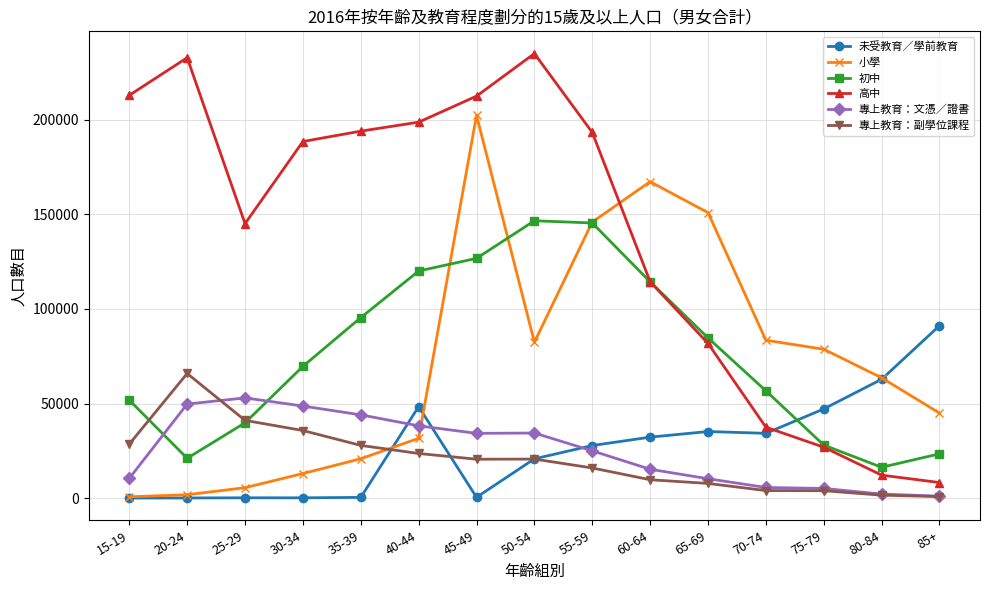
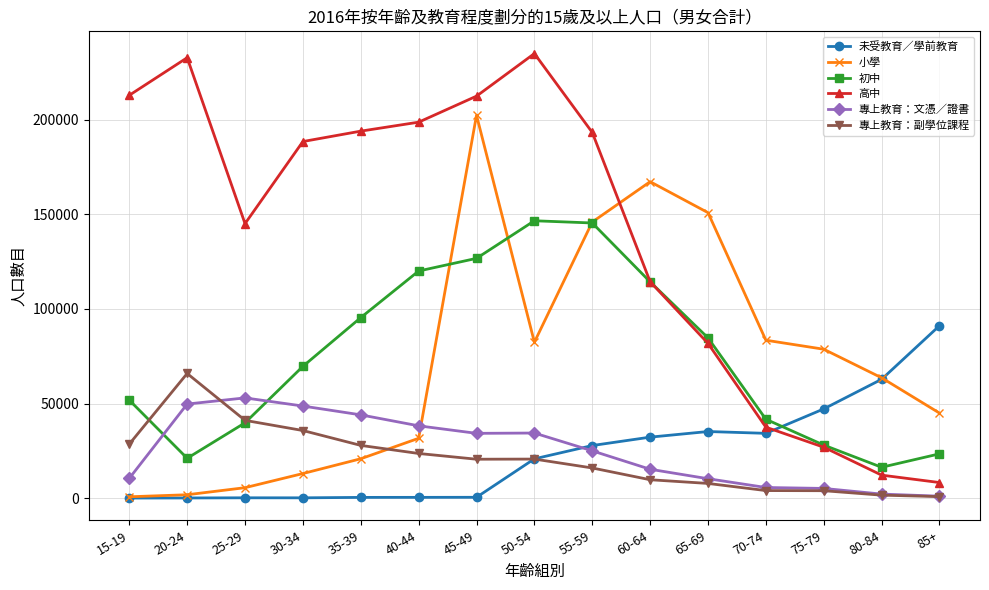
未受教育／學前教育, 40-44: 48000 -> 0
初中, 70-74: 57000 -> 42000
